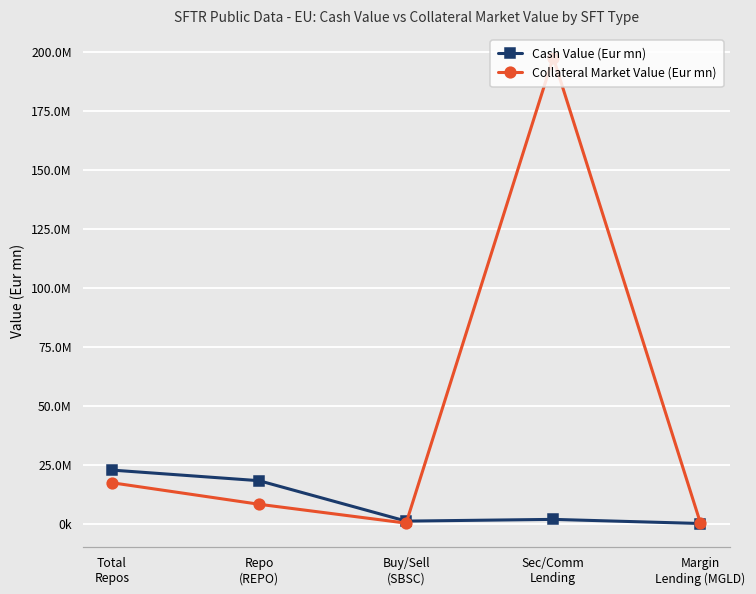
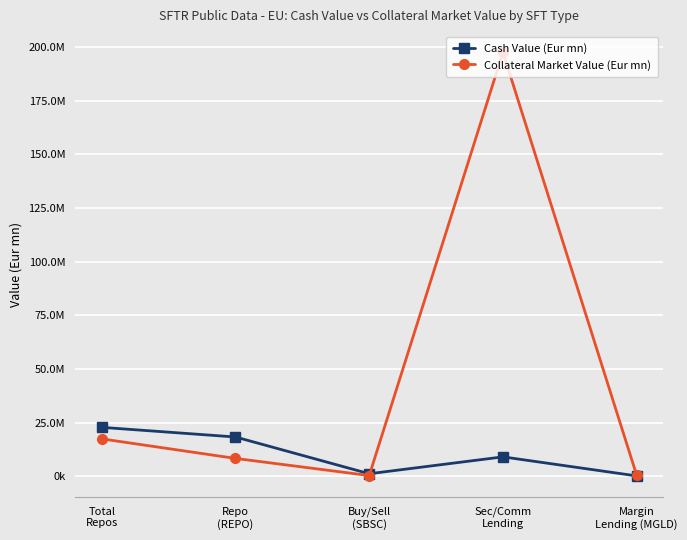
Cash Value (Eur mn), Sec/Comm Lending: 2000000 -> 9000000
